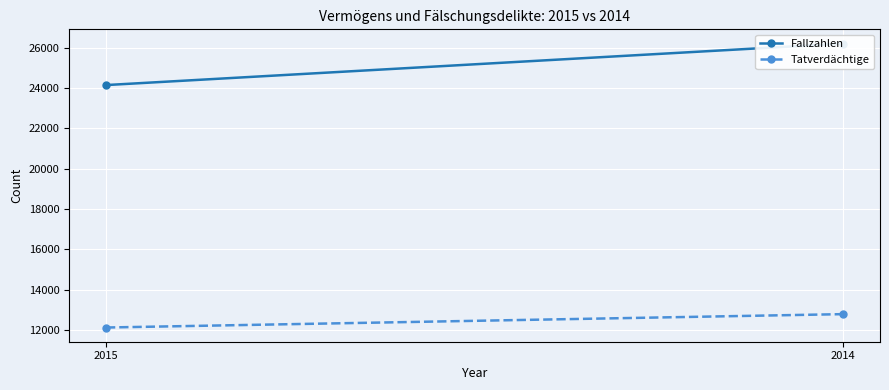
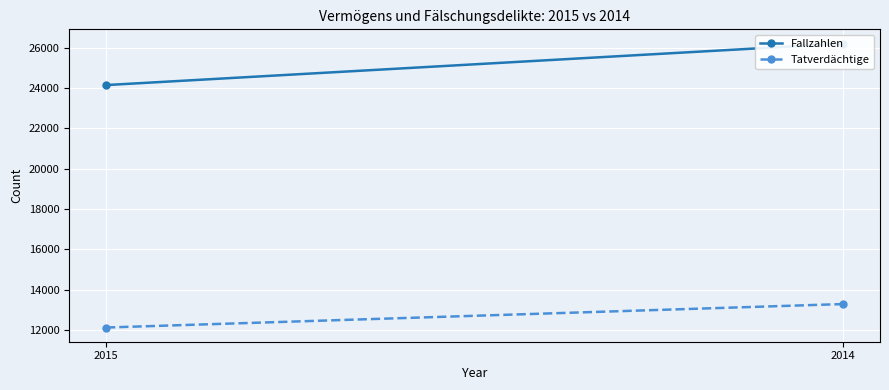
Tatverdächtige, 2014: 12800 -> 13300
